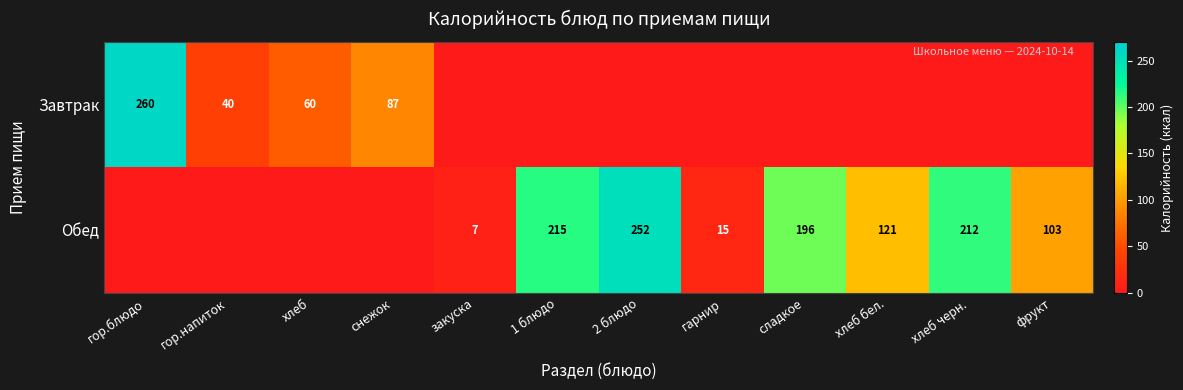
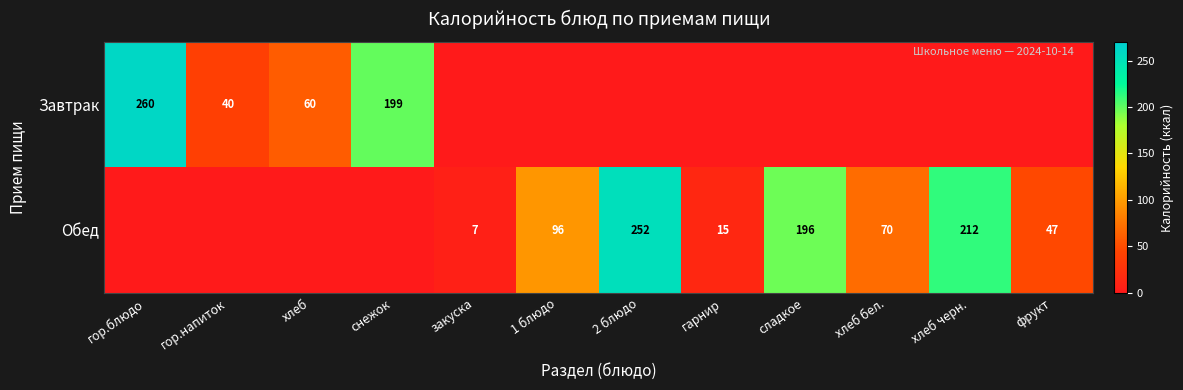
Завтрак, снежок: 87 -> 199
Обед, 1 блюдо: 215 -> 96
Обед, хлеб бел.: 121 -> 70
Обед, фрукт: 103 -> 47
